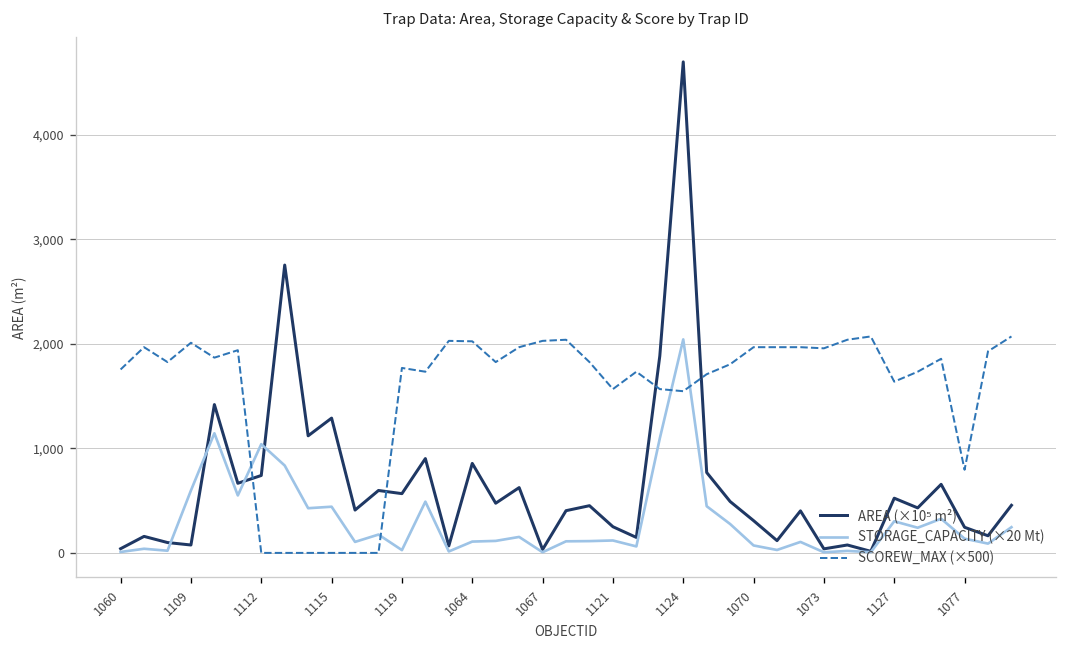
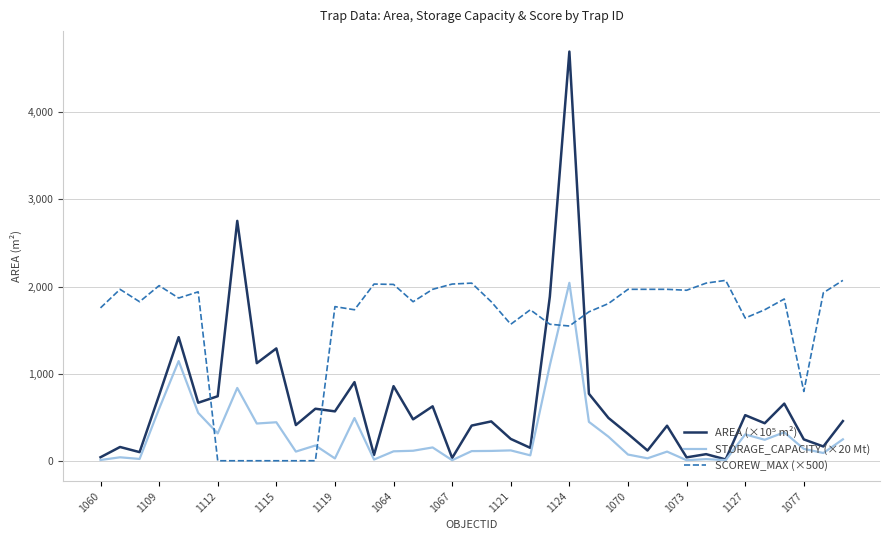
AREA (×10⁵ m²), 1109: 100 -> 800
STORAGE_CAPACITY (×20 Mt), 1112: 1,000 -> 300
